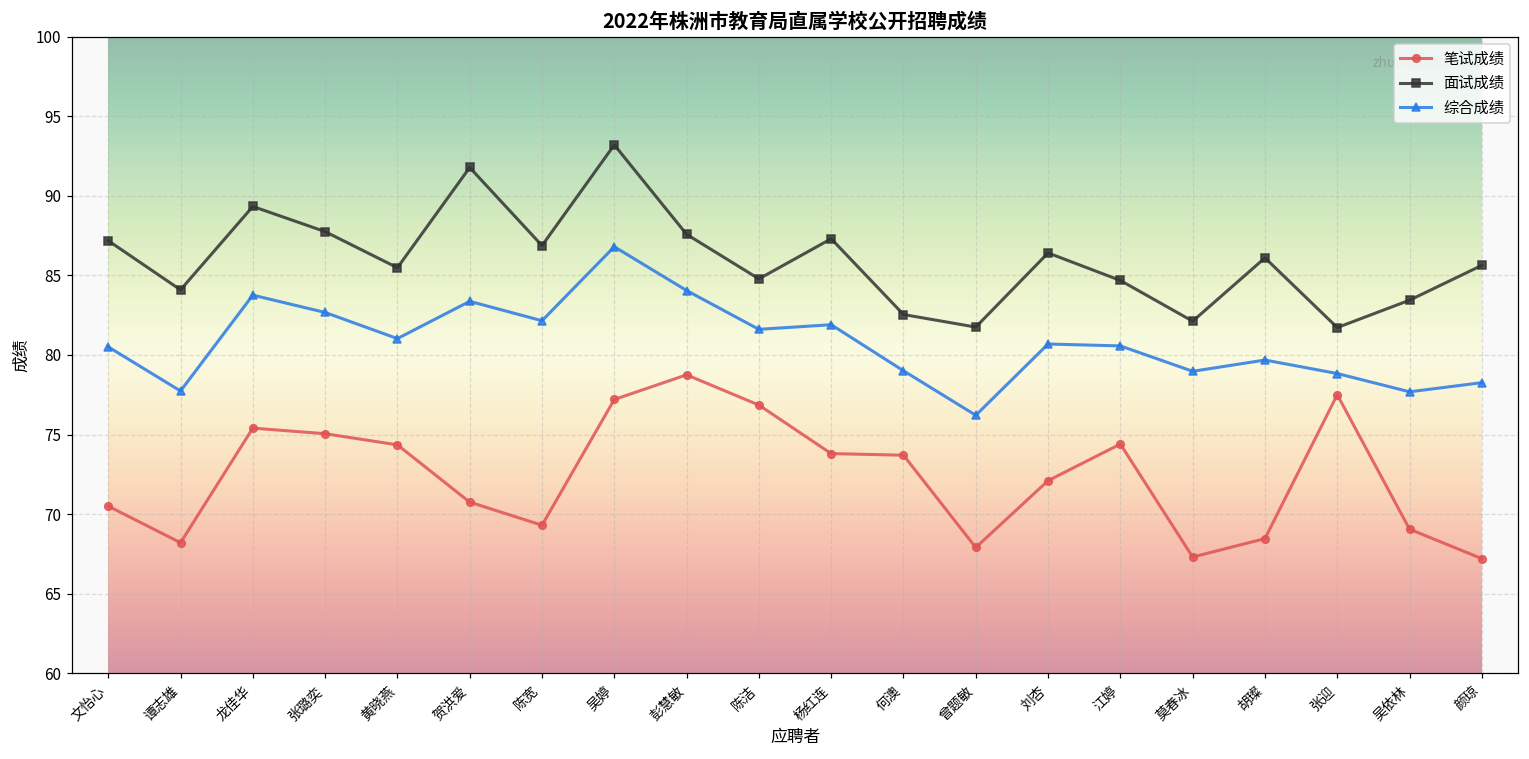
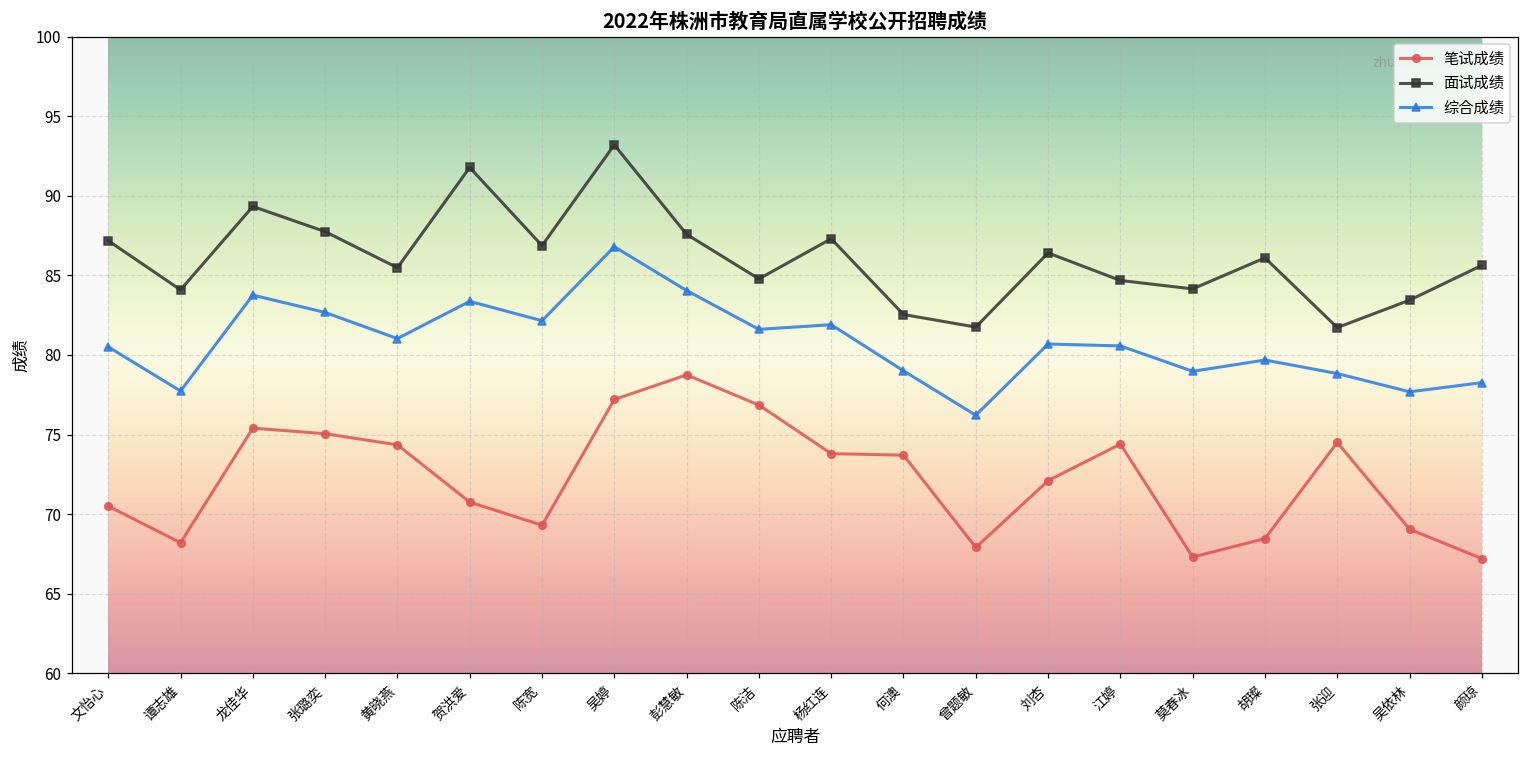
面试成绩, 莫春冰: 82.1 -> 84.2
笔试成绩, 张迎: 77.5 -> 74.5
